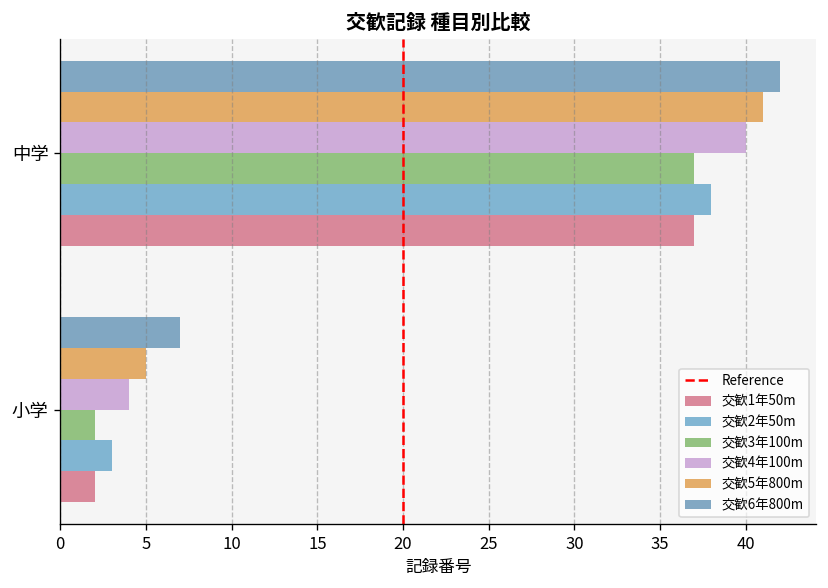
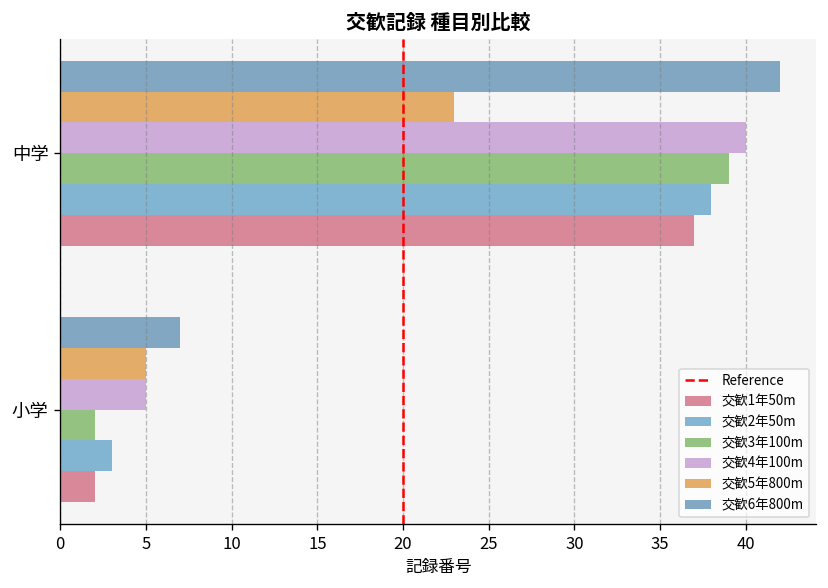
交歓5年800m, 中学: 41 -> 23
交歓3年100m, 中学: 37 -> 39
交歓4年100m, 小学: 4 -> 5
